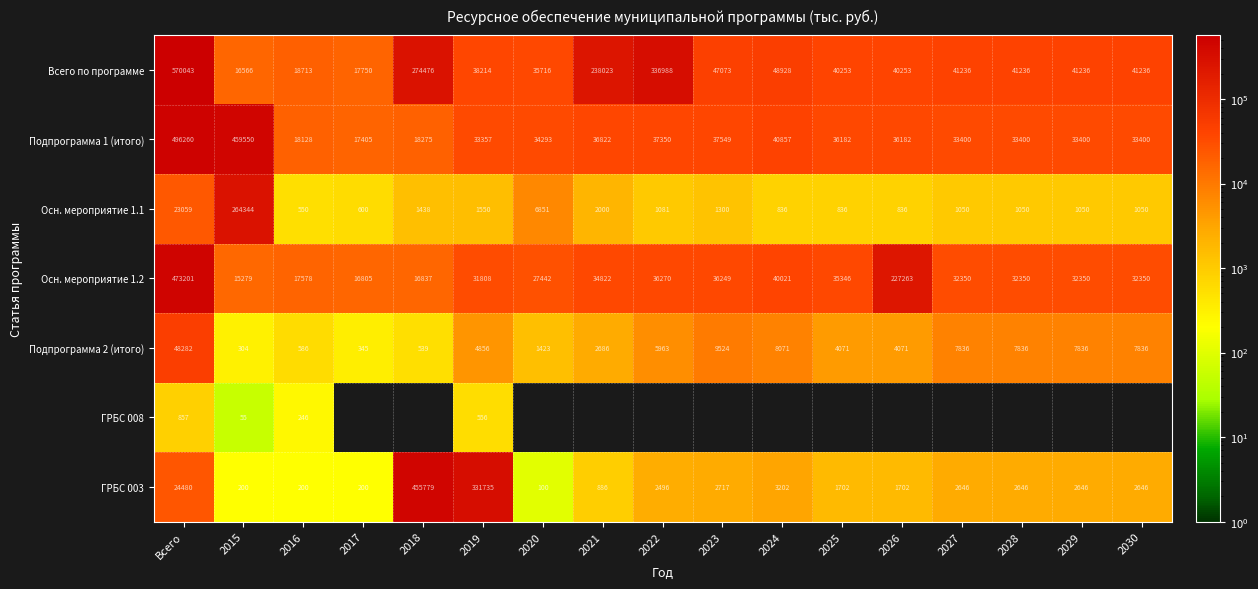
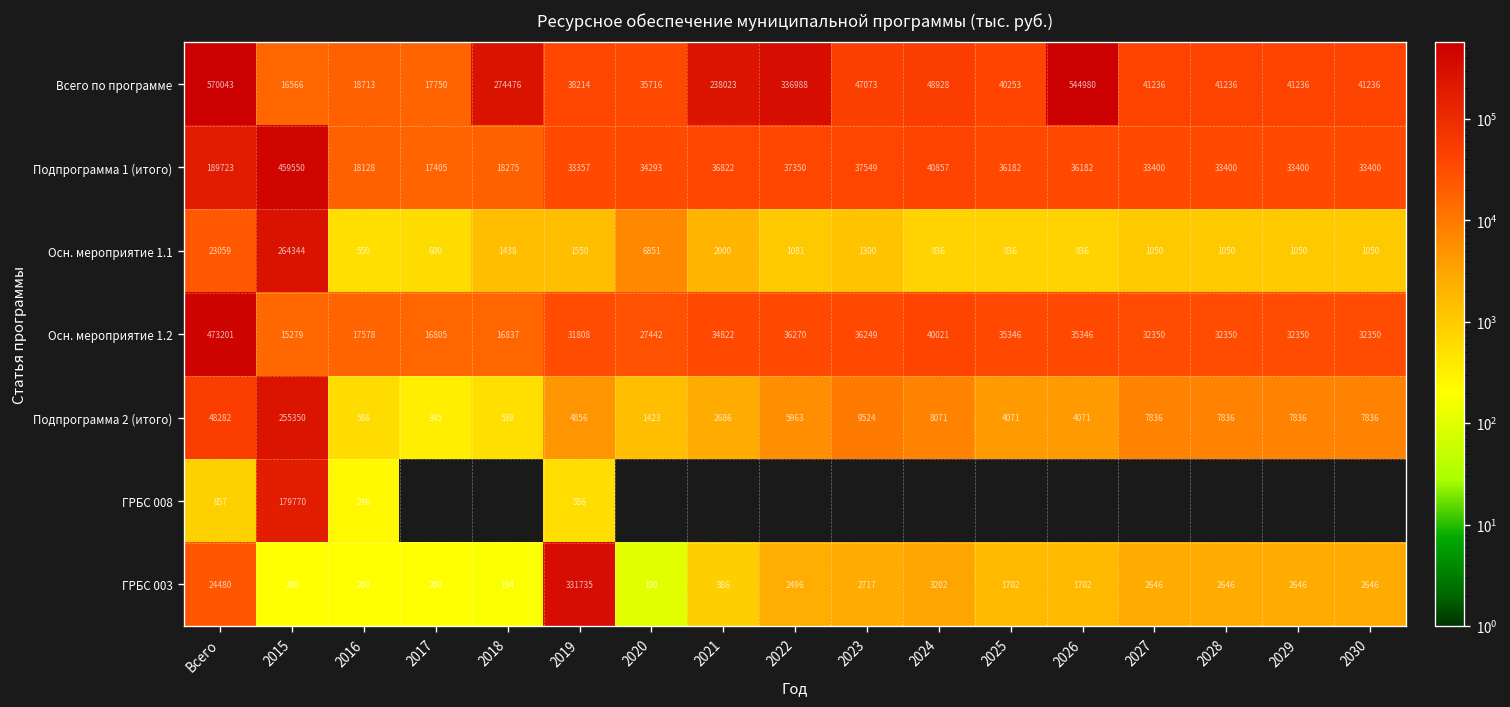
Всего по программе, 2026: 40253 -> 544980
Подпрограмма 1 (итого), Всего: 496260 -> 189723
Осн. мероприятие 1.2, 2026: 227263 -> 35346
Подпрограмма 2 (итого), 2015: 304 -> 255350
ГРБС 008, 2015: 55 -> 179770
ГРБС 003, 2018: 455779 -> 194
